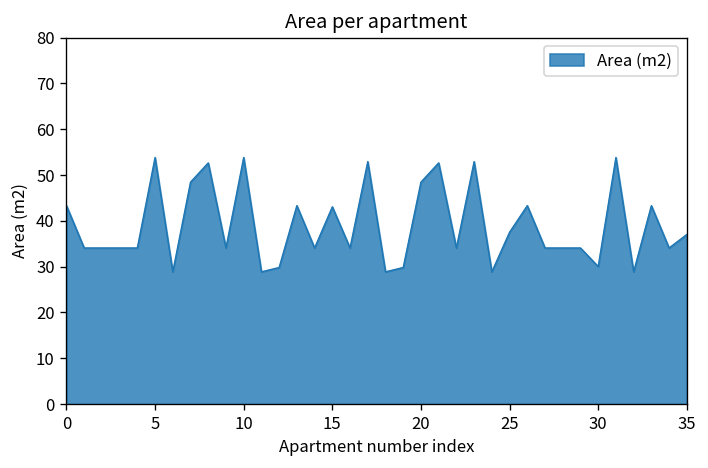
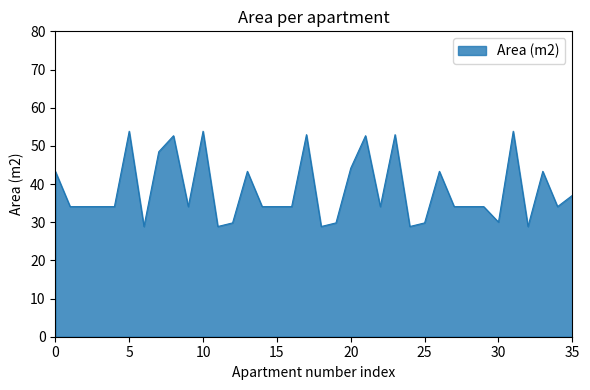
15: 43 -> 34
20: 48 -> 44
25: 38 -> 30
